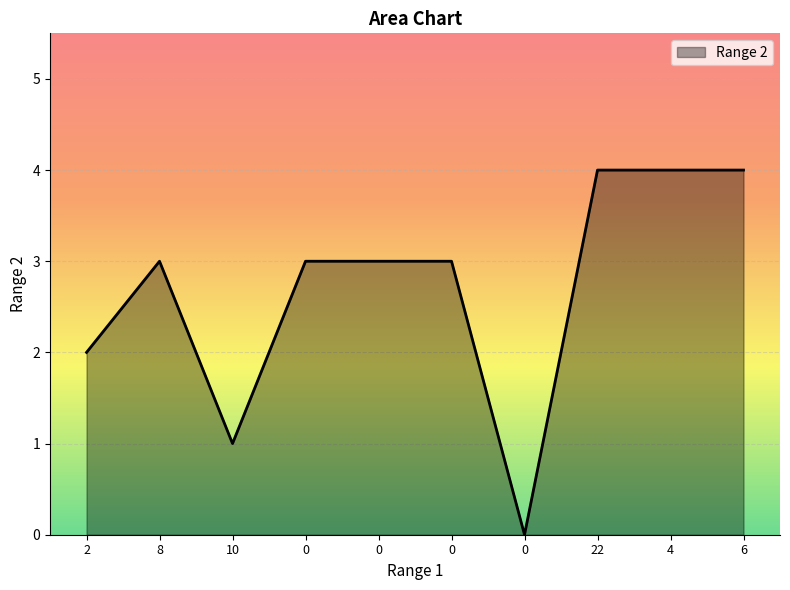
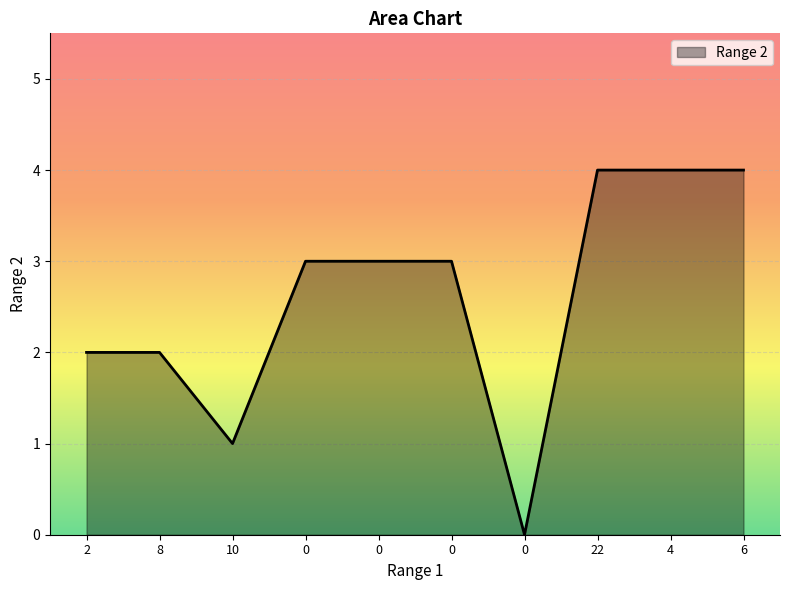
8: 3 -> 2
